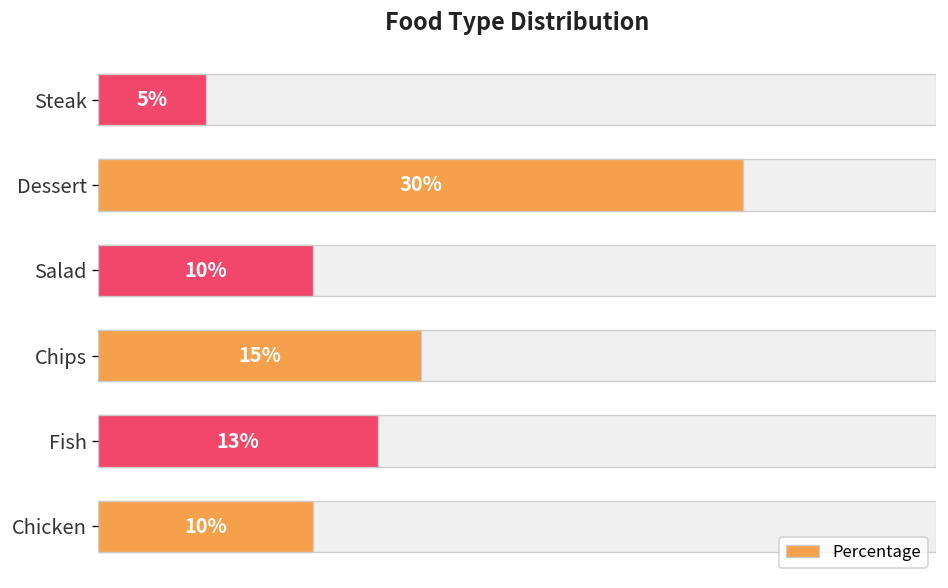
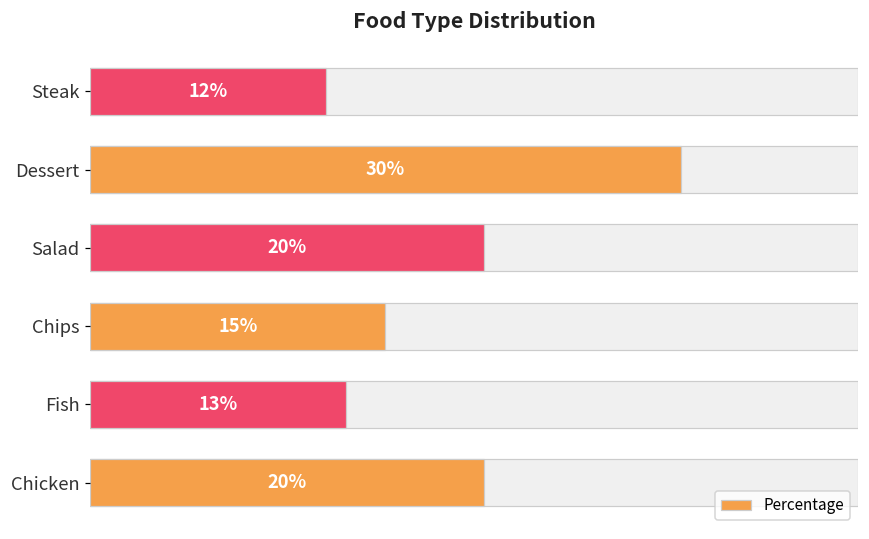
Percentage, Steak: 5% -> 12%
Percentage, Salad: 10% -> 20%
Percentage, Chicken: 10% -> 20%
